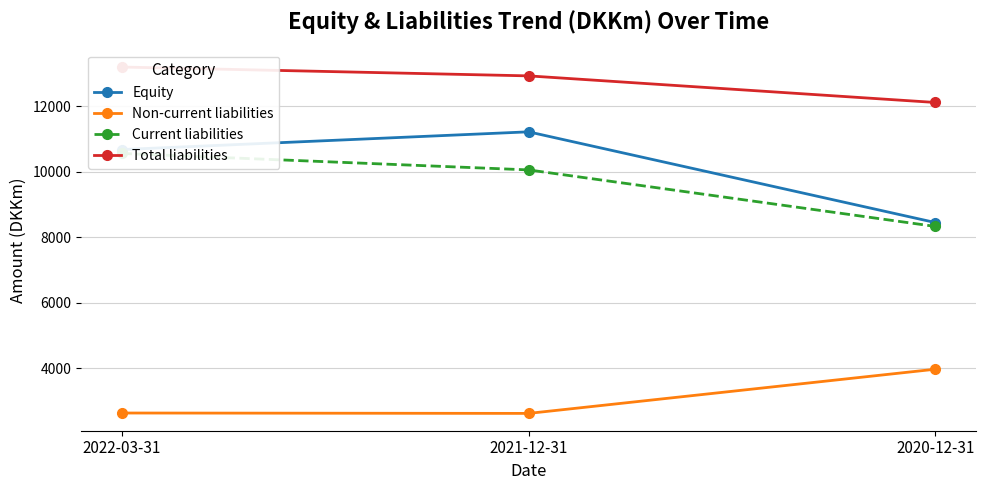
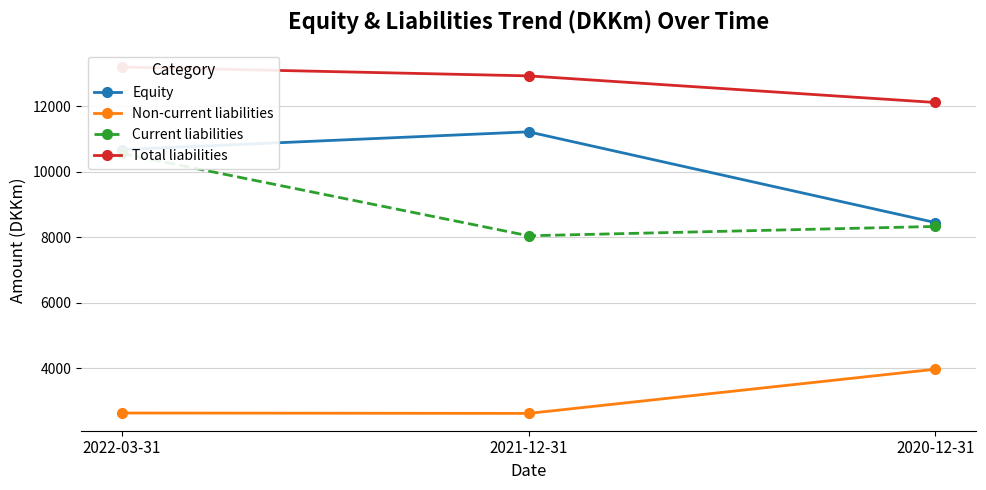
Current liabilities, 2021-12-31: 10100 -> 8000
